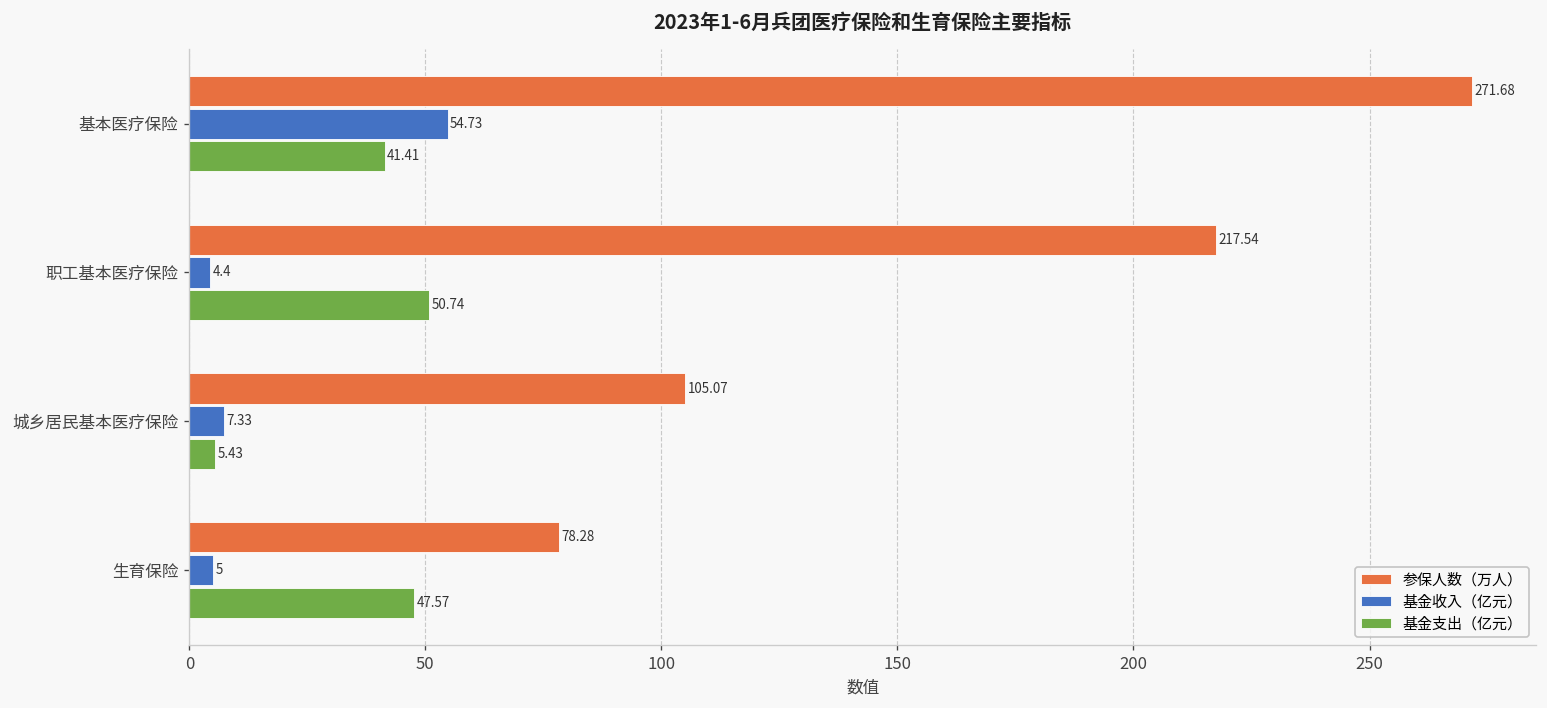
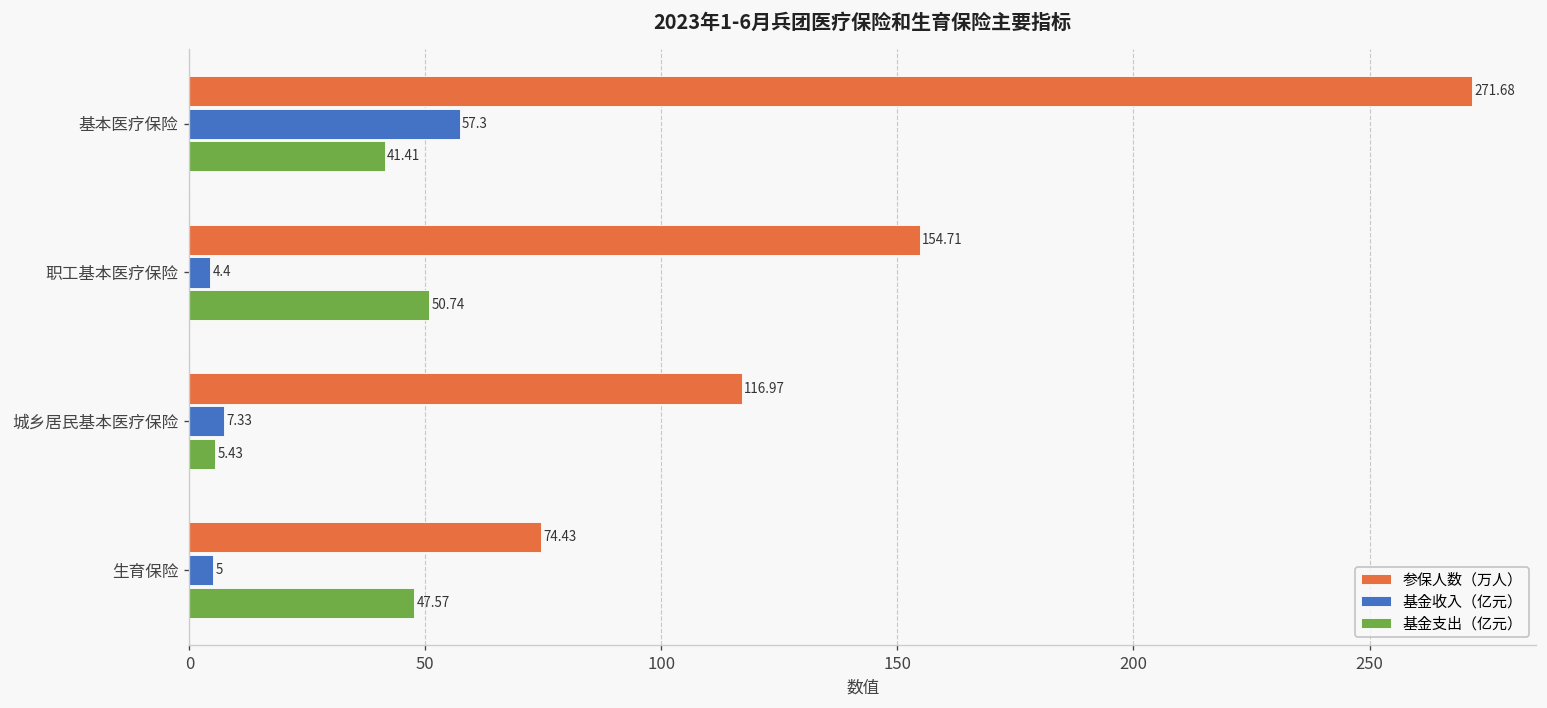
基金收入（亿元）, 基本医疗保险: 54.73 -> 57.3
参保人数（万人）, 职工基本医疗保险: 217.54 -> 154.71
参保人数（万人）, 城乡居民基本医疗保险: 105.07 -> 116.97
参保人数（万人）, 生育保险: 78.28 -> 74.43
